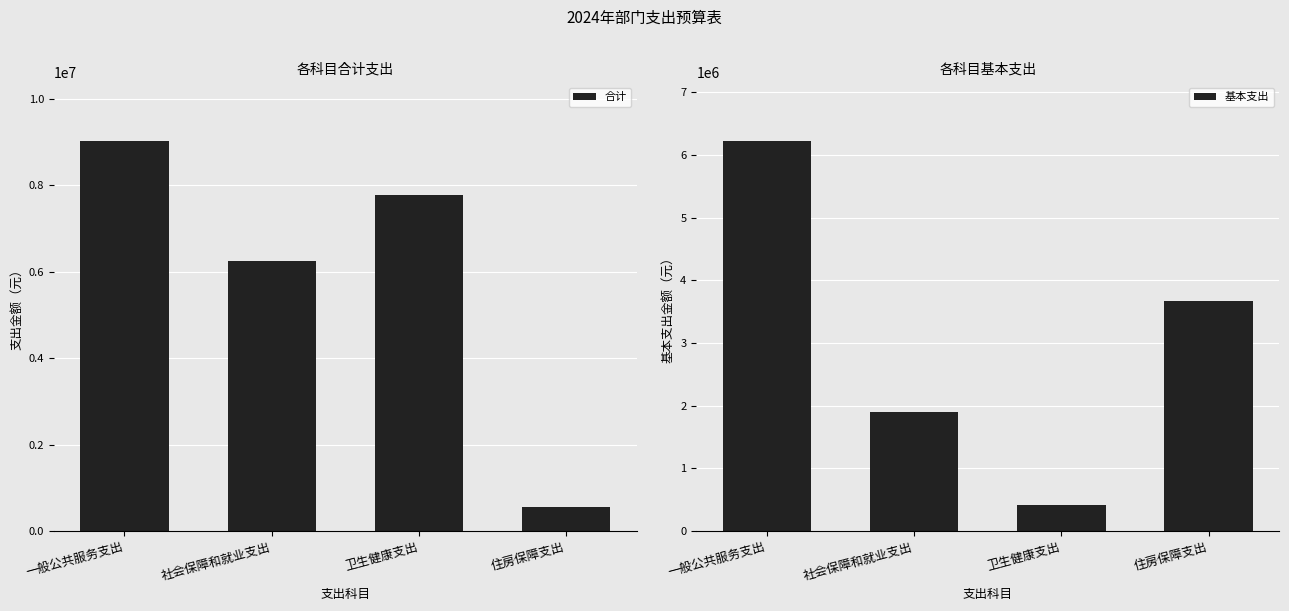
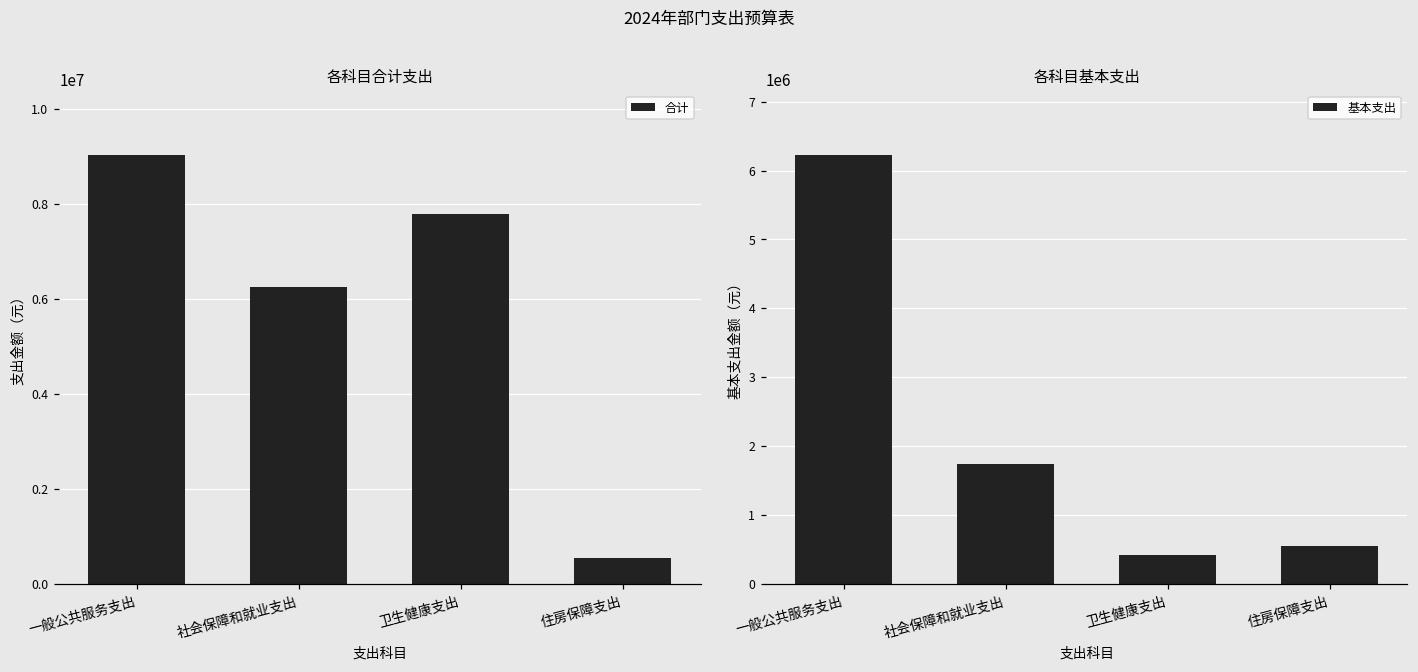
各科目基本支出, 社会保障和就业支出: 1900000 -> 1700000
各科目基本支出, 住房保障支出: 3700000 -> 600000
